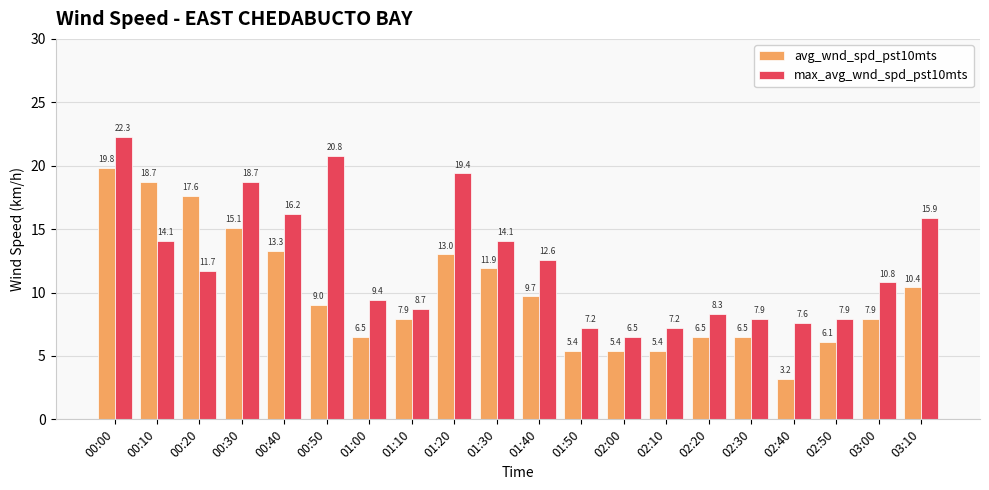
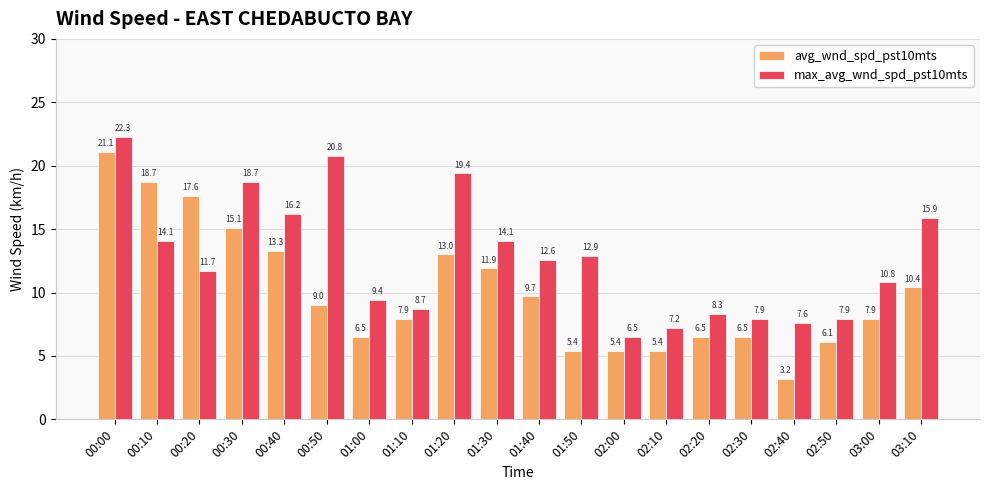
avg_wnd_spd_pst10mts, 00:00: 19.8 -> 21.1
max_avg_wnd_spd_pst10mts, 01:50: 7.2 -> 12.9
